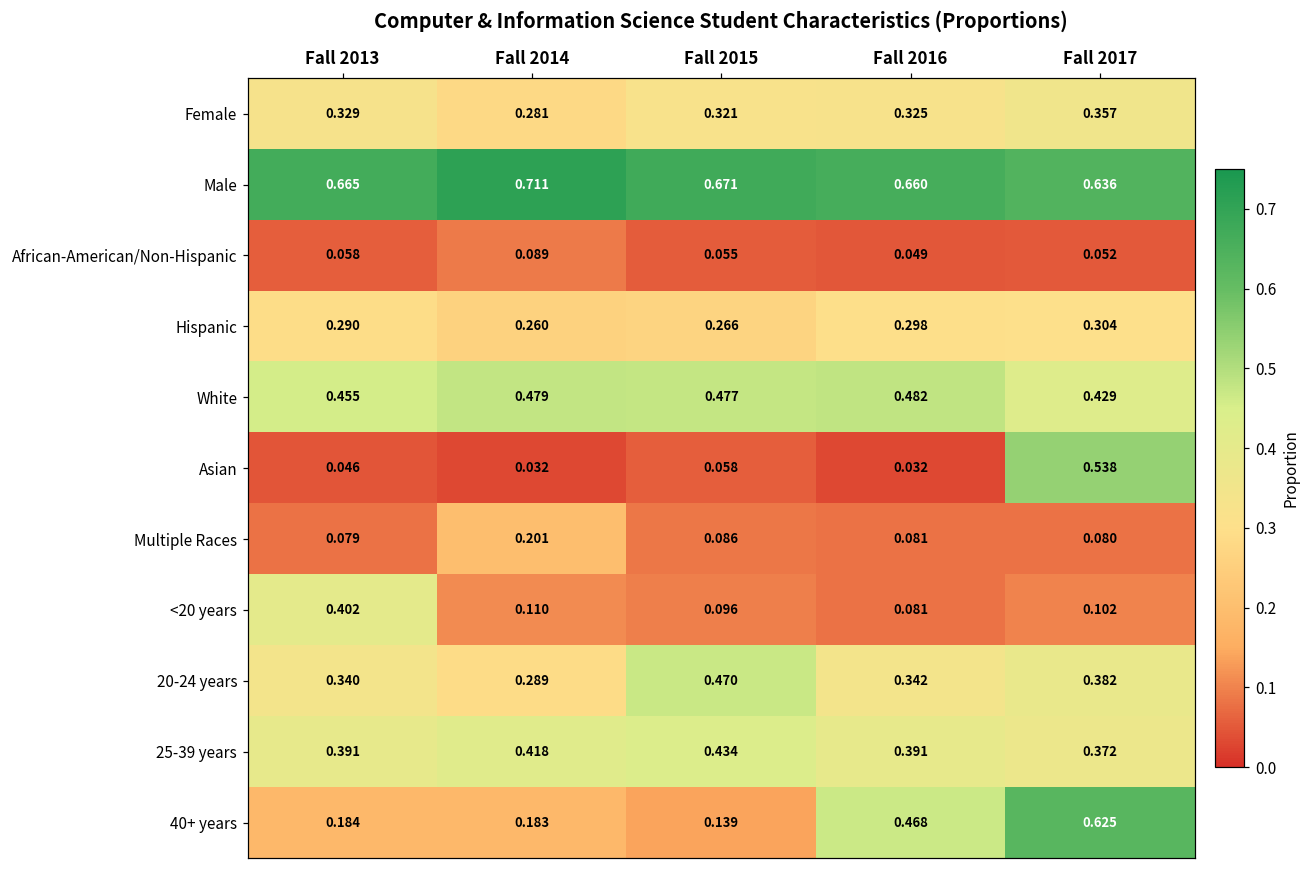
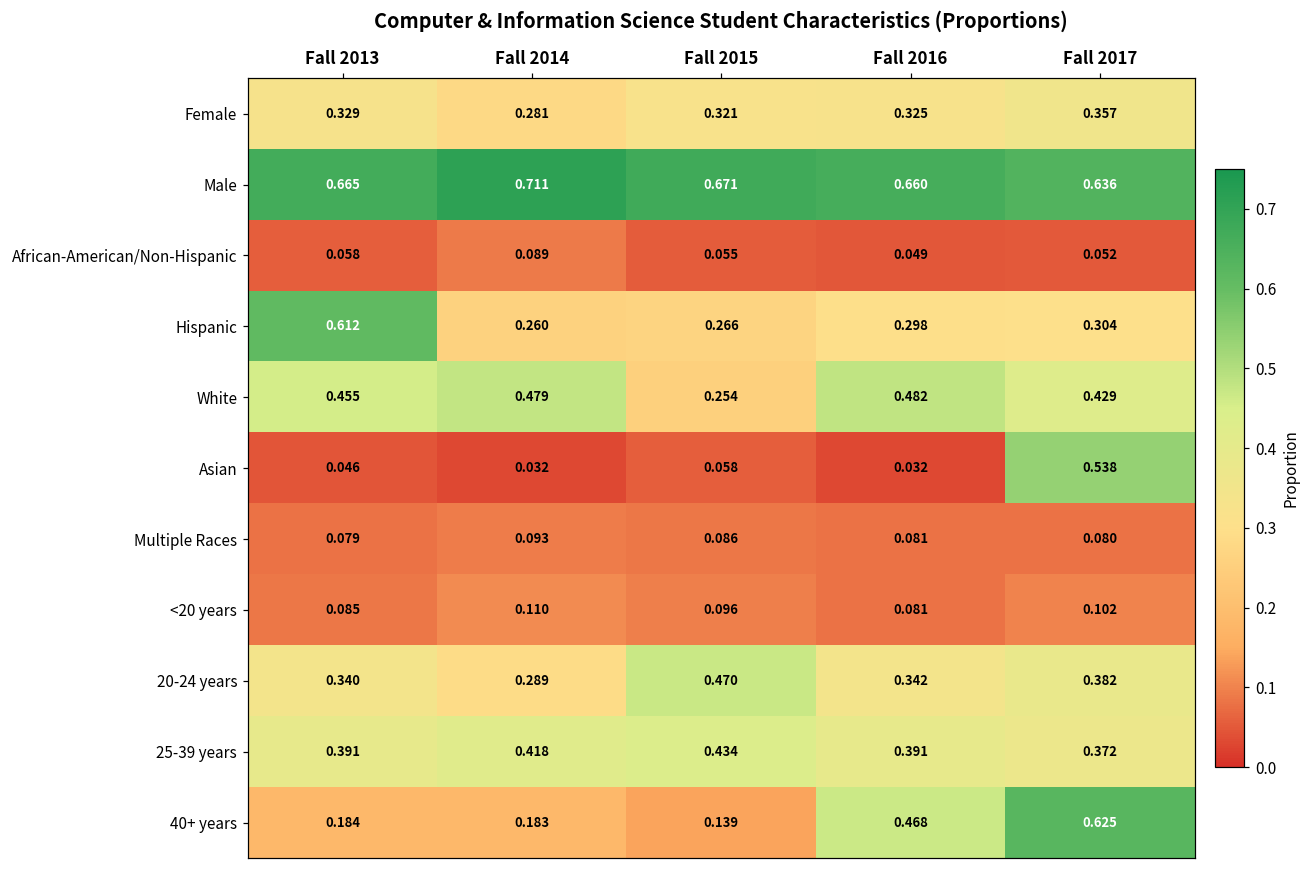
Hispanic, Fall 2013: 0.290 -> 0.612
White, Fall 2015: 0.477 -> 0.254
Multiple Races, Fall 2014: 0.201 -> 0.093
<20 years, Fall 2013: 0.402 -> 0.085
